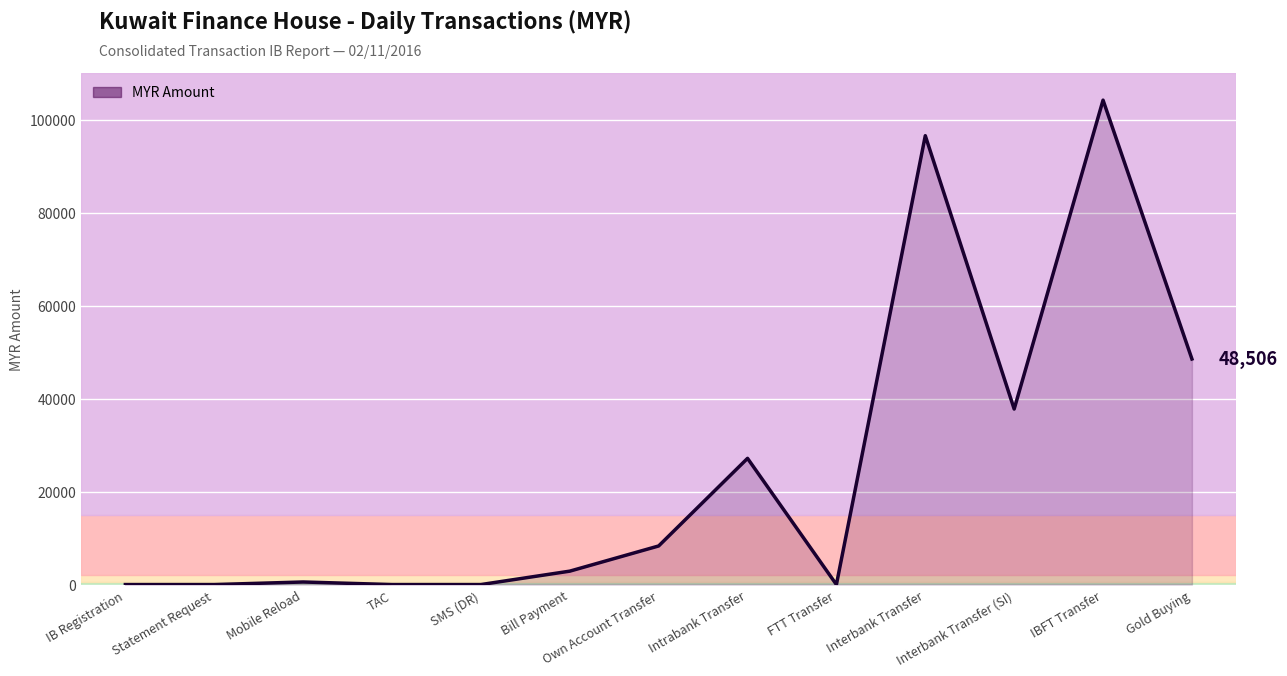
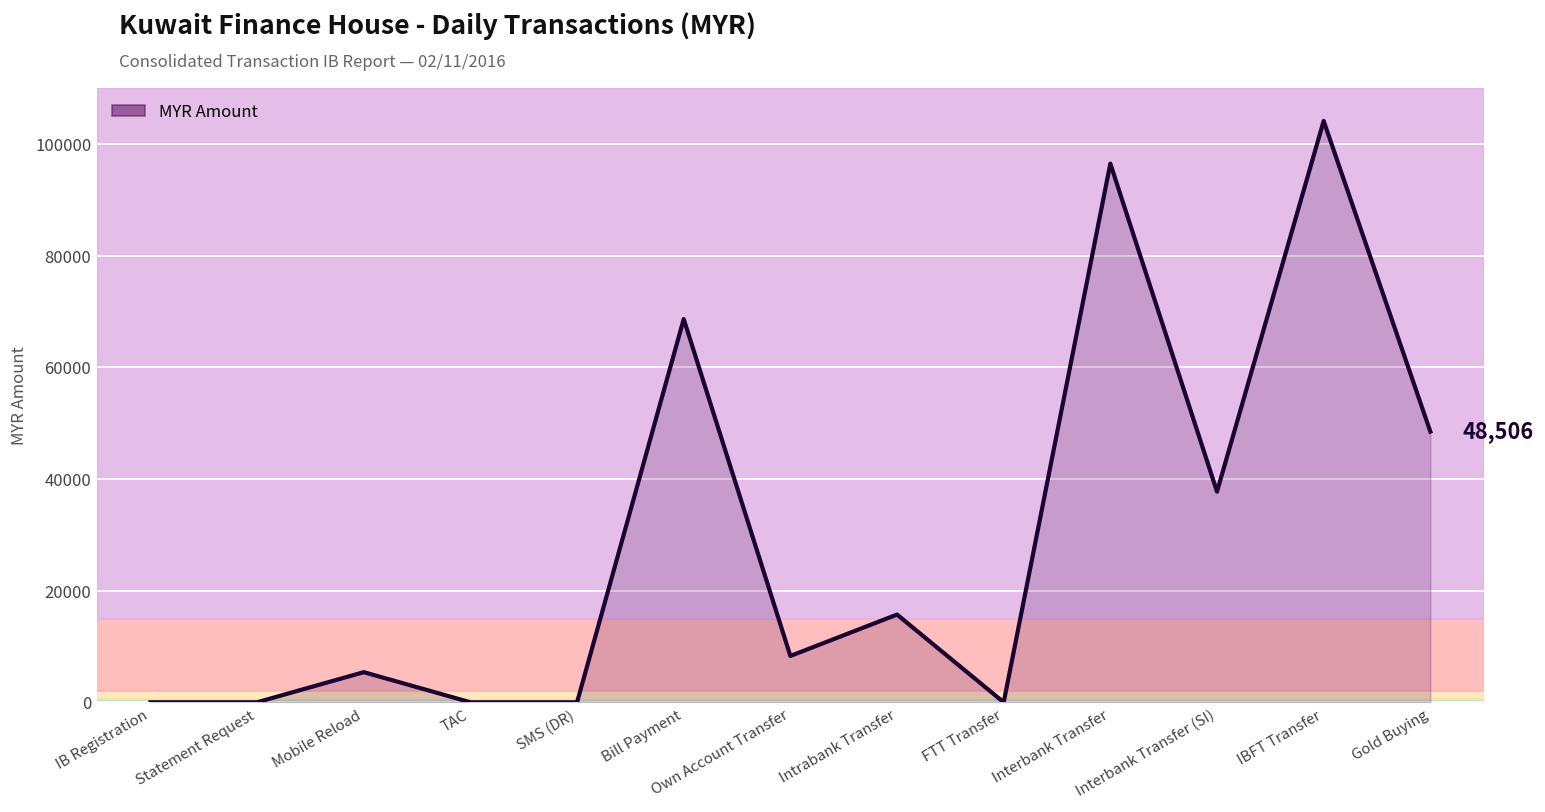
Mobile Reload: 1000 -> 5000
Bill Payment: 3000 -> 69000
Intrabank Transfer: 27000 -> 16000
